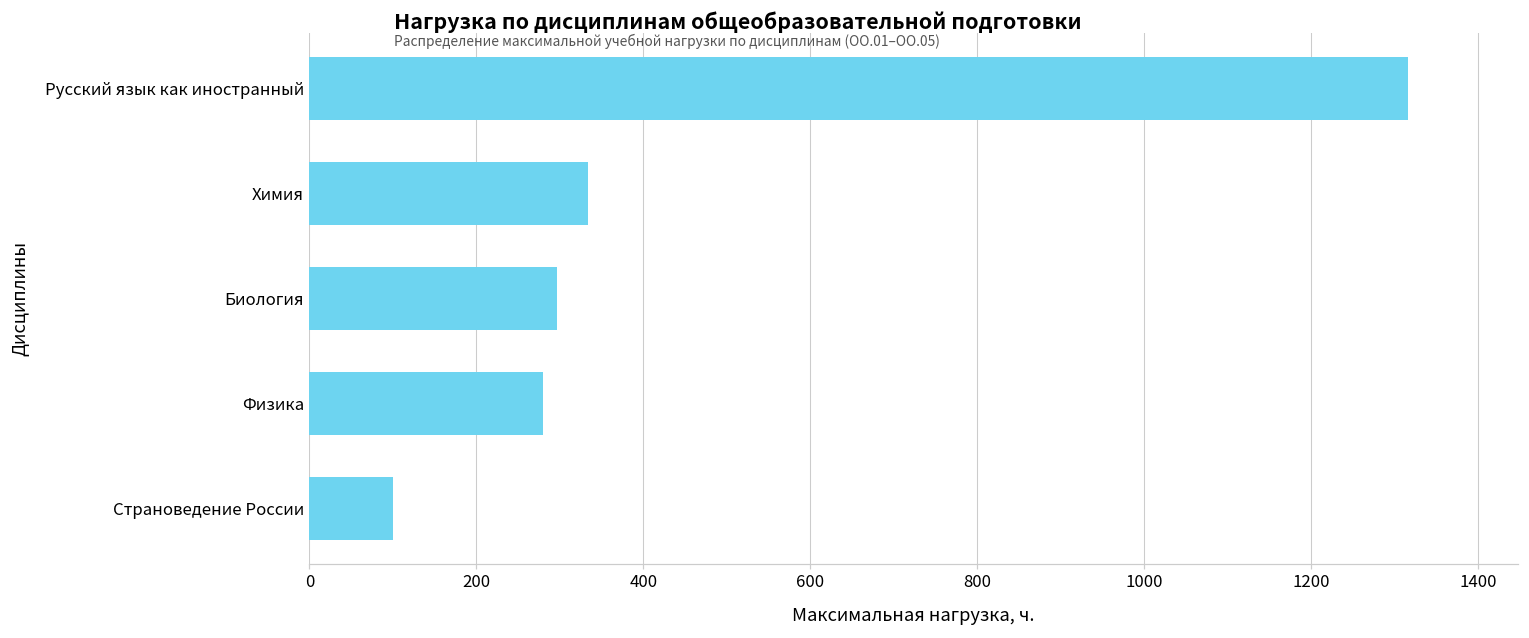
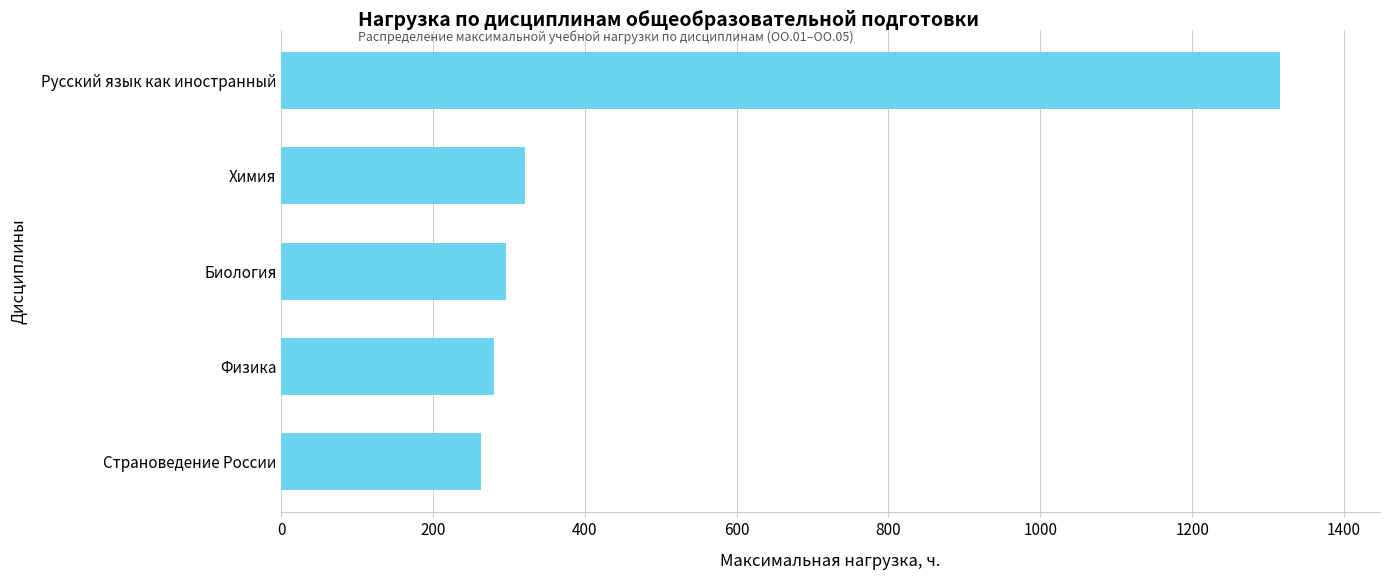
Химия: 330 -> 320
Страноведение России: 100 -> 260
